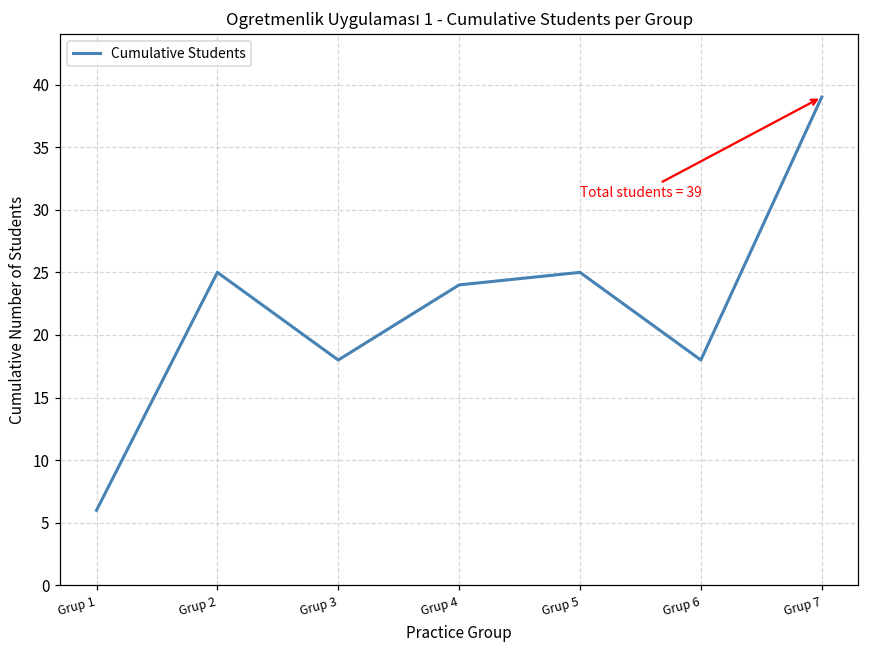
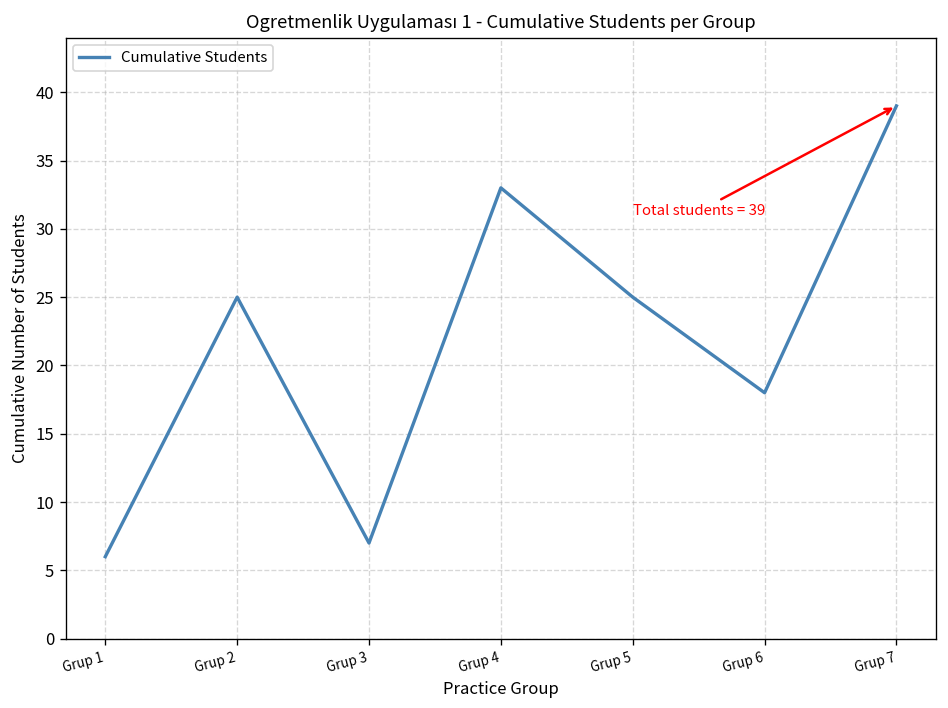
Grup 3: 18 -> 7
Grup 4: 24 -> 33
